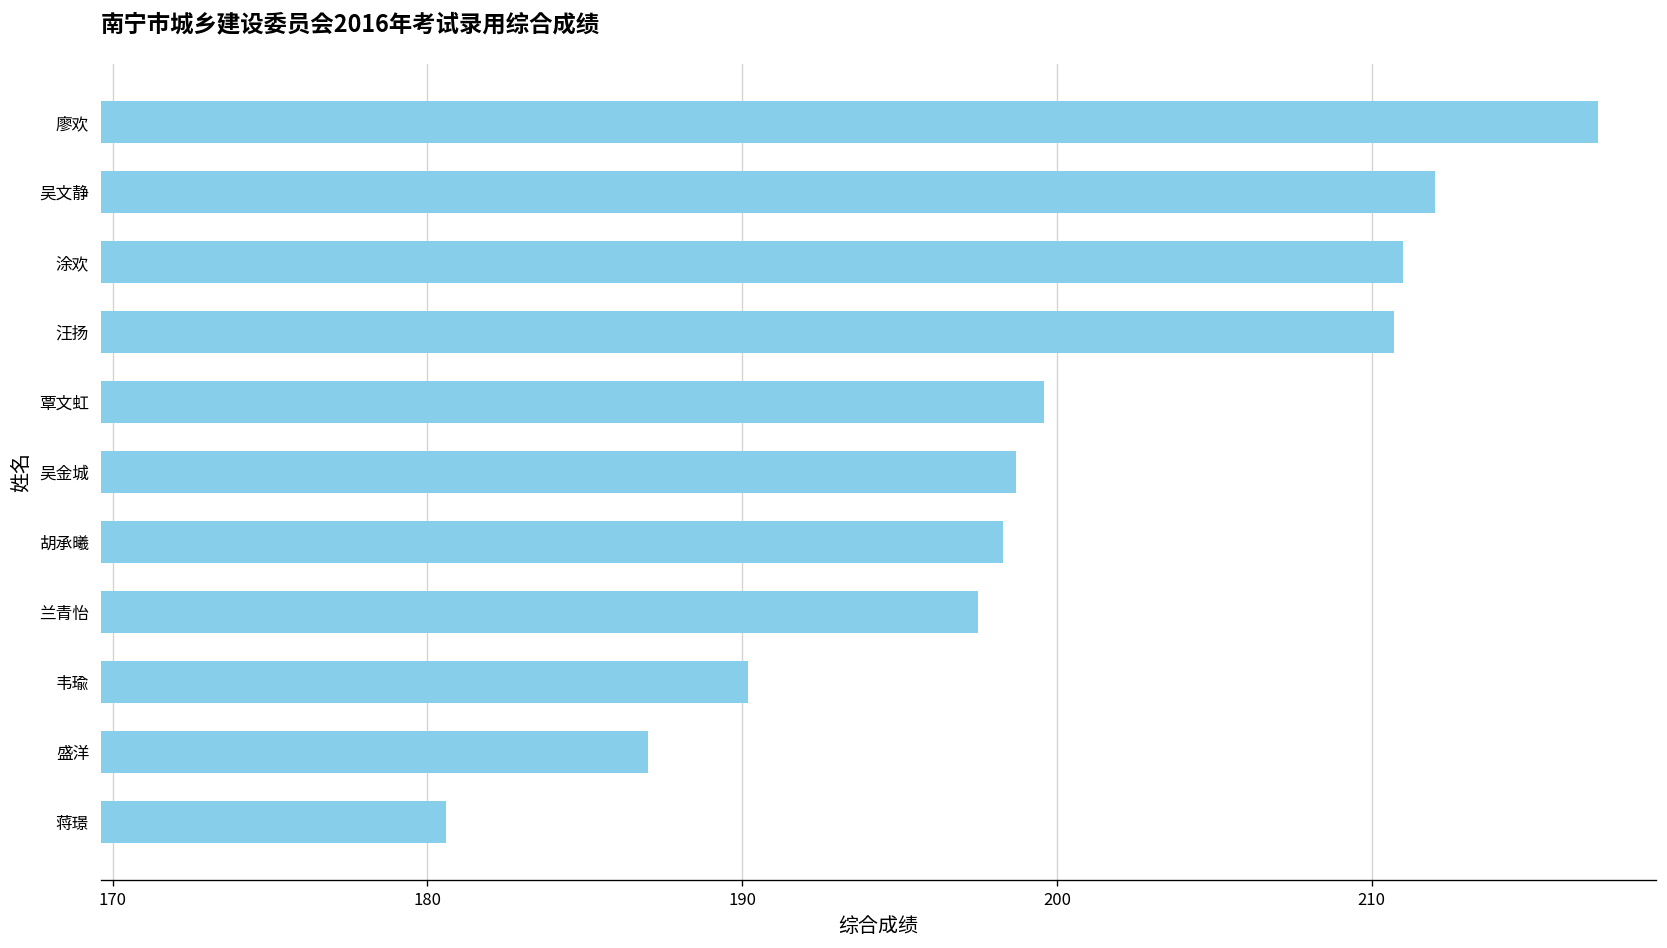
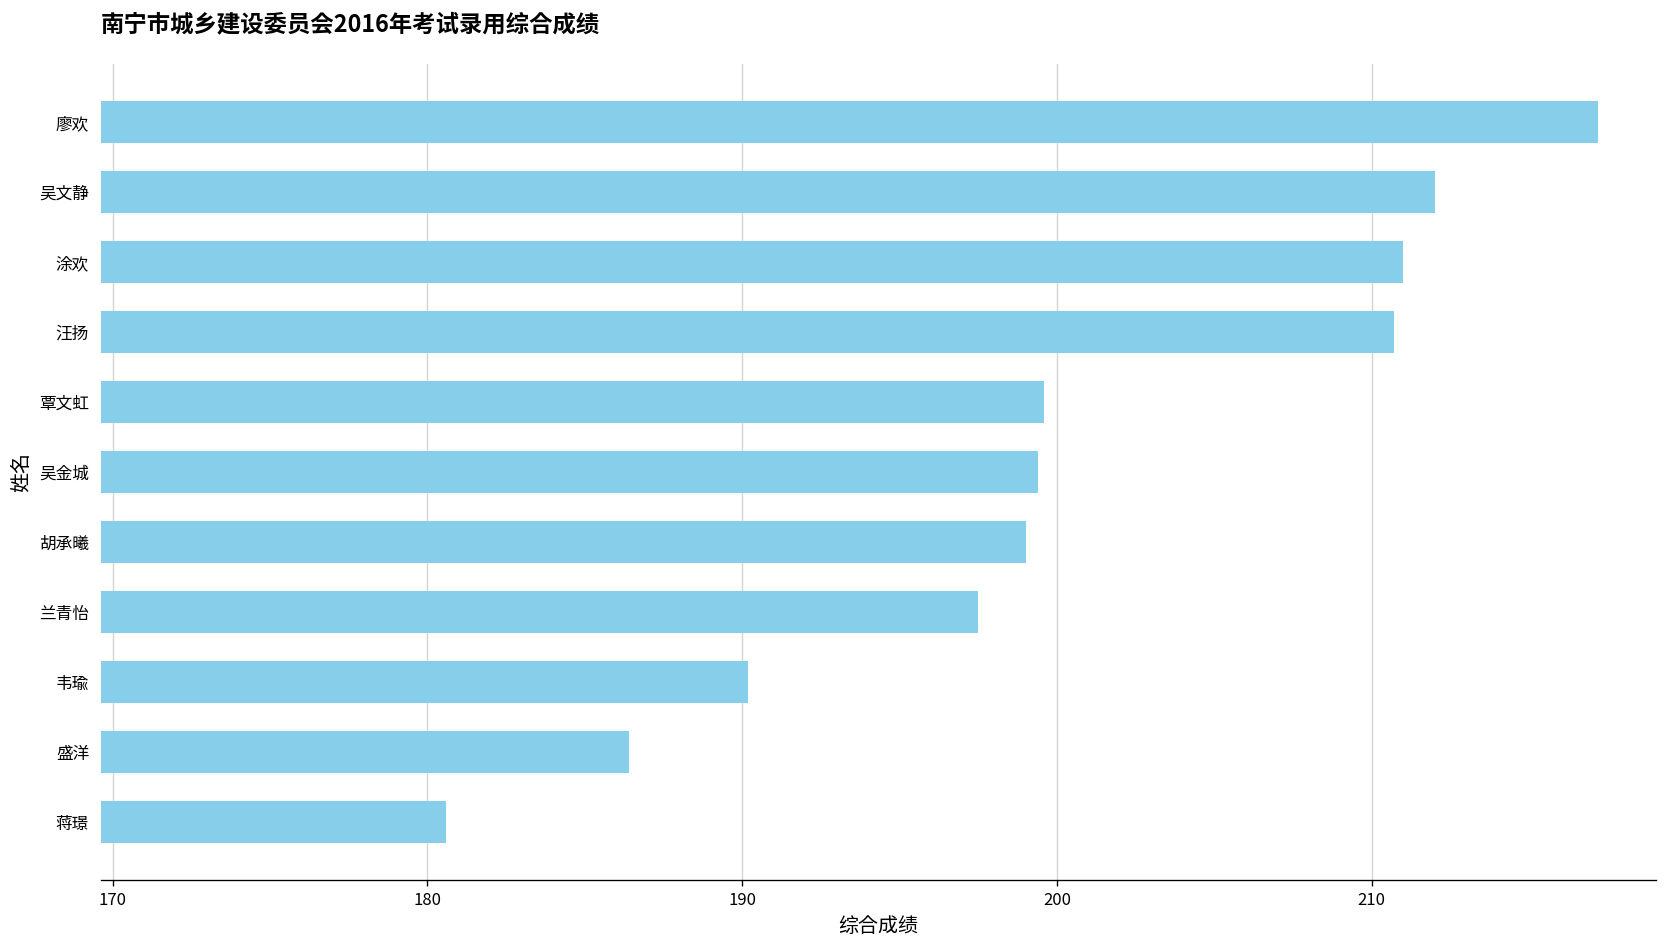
吴金城: 198.7 -> 199.4
胡承曦: 198.3 -> 199.0
盛洋: 187.0 -> 186.4
